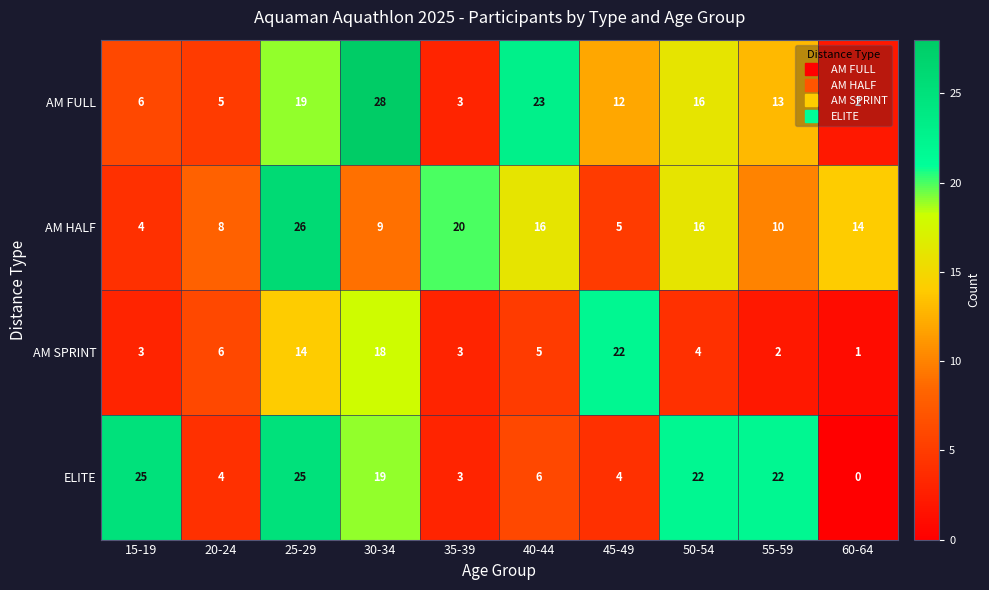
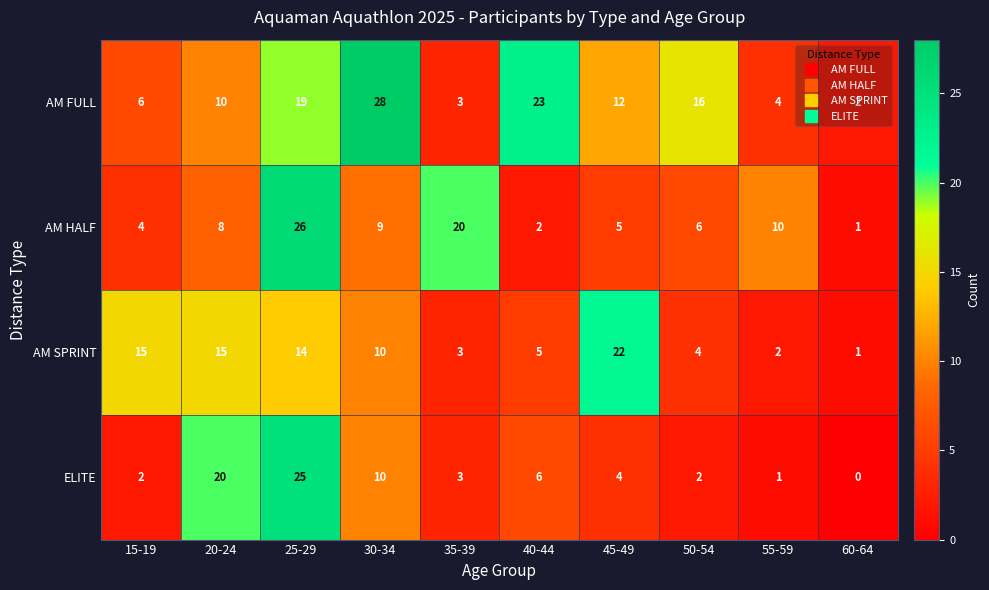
AM FULL, 20-24: 5 -> 10
AM FULL, 55-59: 13 -> 4
AM HALF, 40-44: 16 -> 2
AM HALF, 50-54: 16 -> 6
AM HALF, 60-64: 14 -> 1
AM SPRINT, 15-19: 3 -> 15
AM SPRINT, 20-24: 6 -> 15
AM SPRINT, 30-34: 18 -> 10
ELITE, 15-19: 25 -> 2
ELITE, 20-24: 4 -> 20
ELITE, 30-34: 19 -> 10
ELITE, 50-54: 22 -> 2
ELITE, 55-59: 22 -> 1
